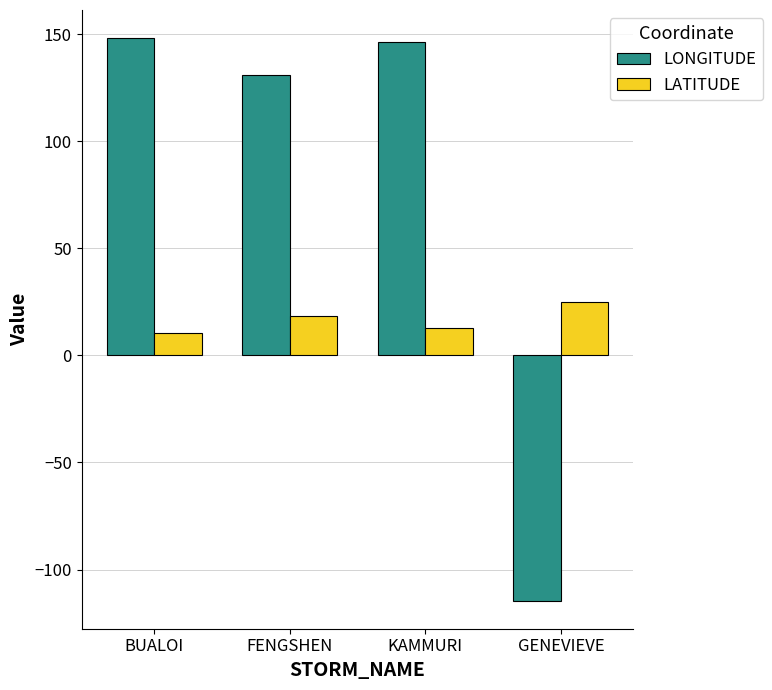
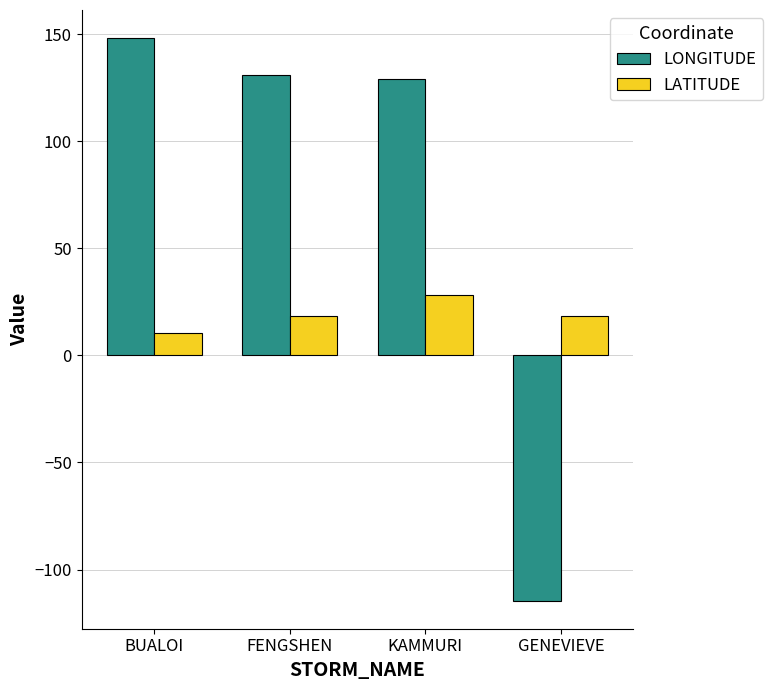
LONGITUDE, KAMMURI: 146 -> 129
LATITUDE, KAMMURI: 13 -> 28
LATITUDE, GENEVIEVE: 25 -> 18
